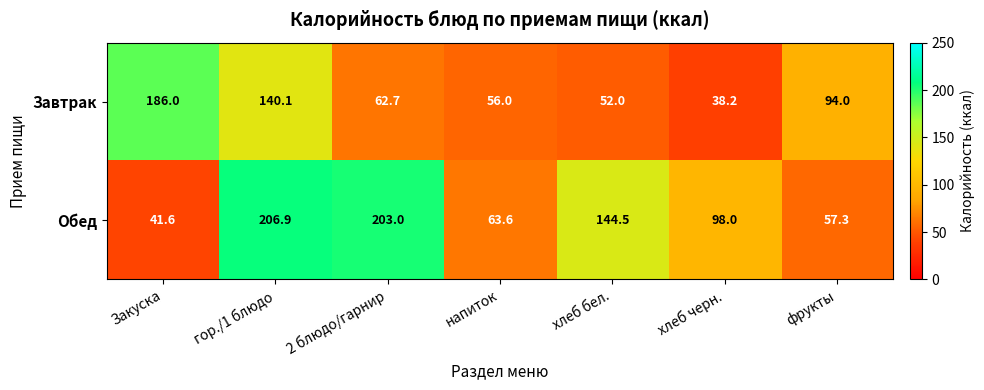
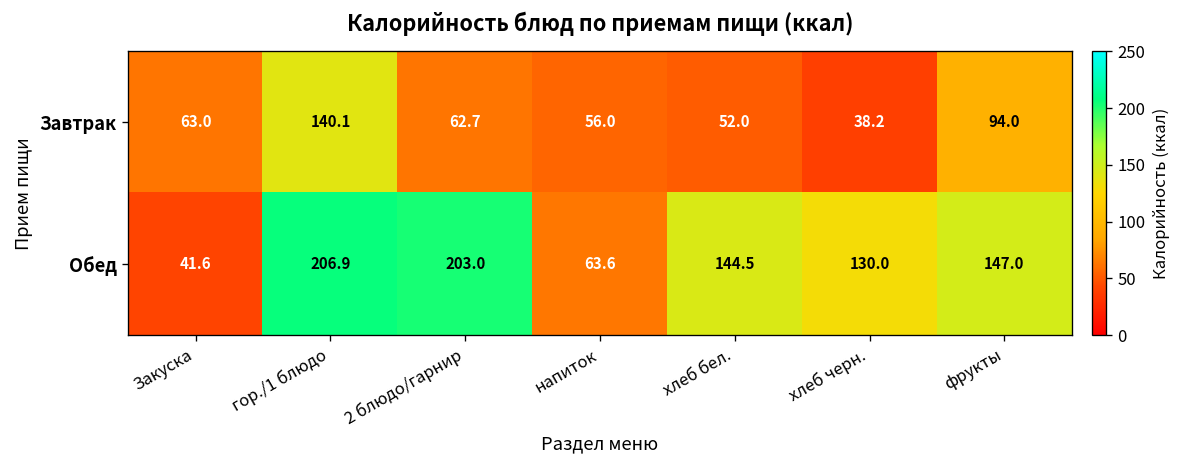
Завтрак, Закуска: 186.0 -> 63.0
Обед, хлеб черн.: 98.0 -> 130.0
Обед, фрукты: 57.3 -> 147.0
